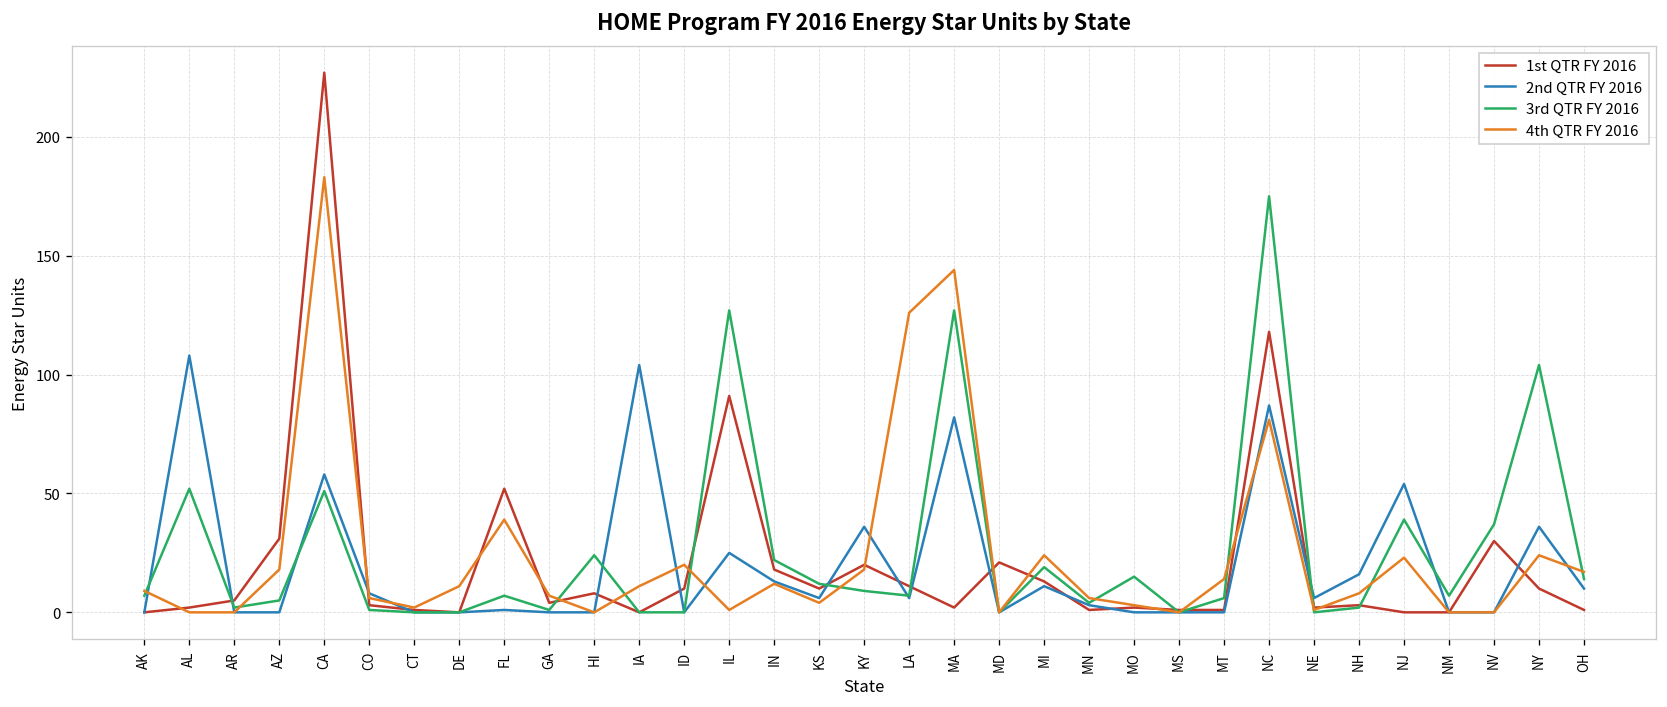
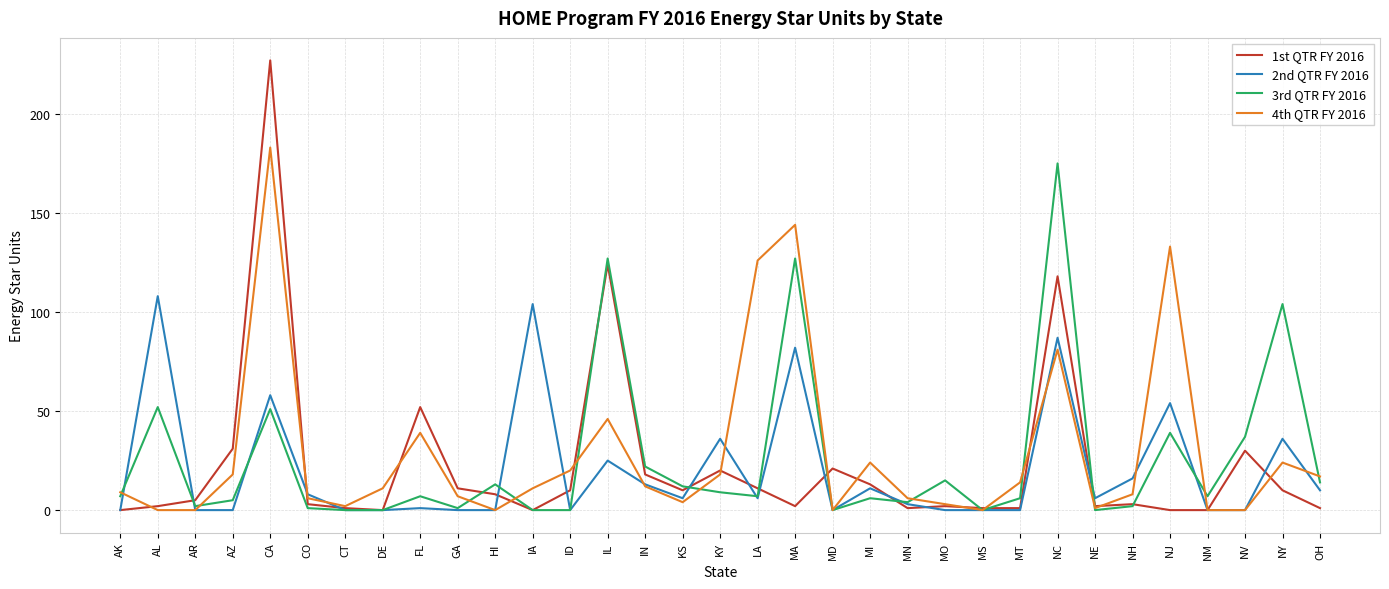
1st QTR FY 2016, GA: 4 -> 11
3rd QTR FY 2016, HI: 24 -> 13
1st QTR FY 2016, IL: 91 -> 124
4th QTR FY 2016, IL: 1 -> 46
3rd QTR FY 2016, MI: 19 -> 6
4th QTR FY 2016, NJ: 23 -> 133
